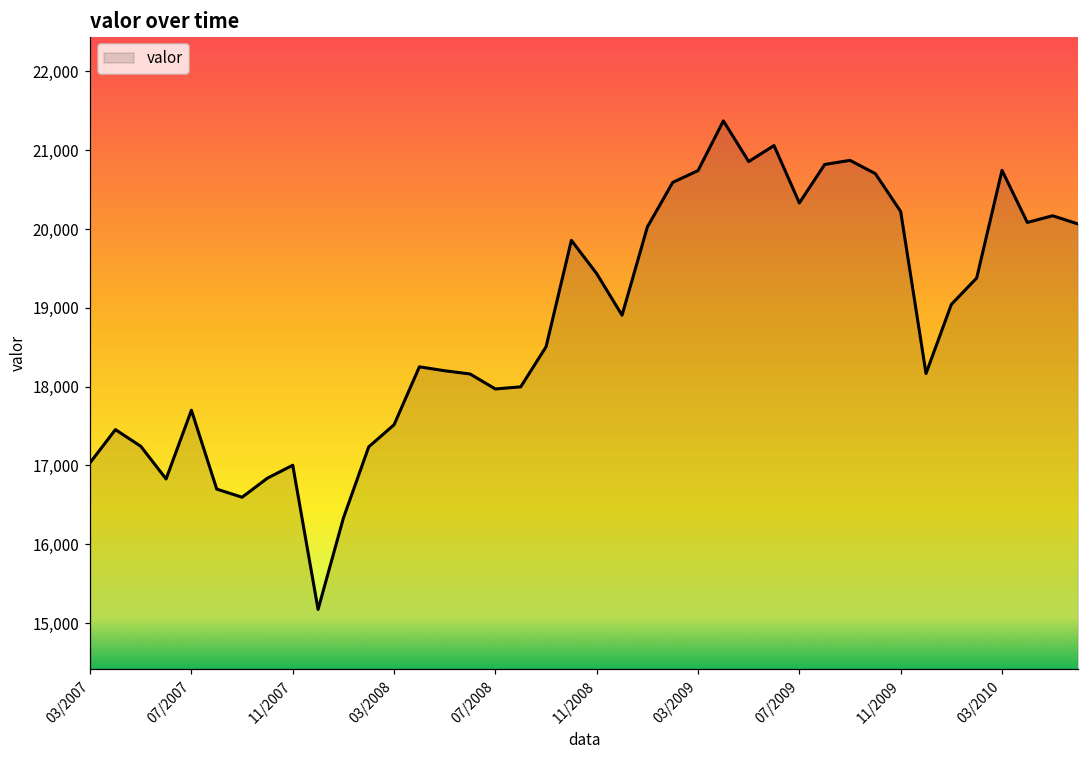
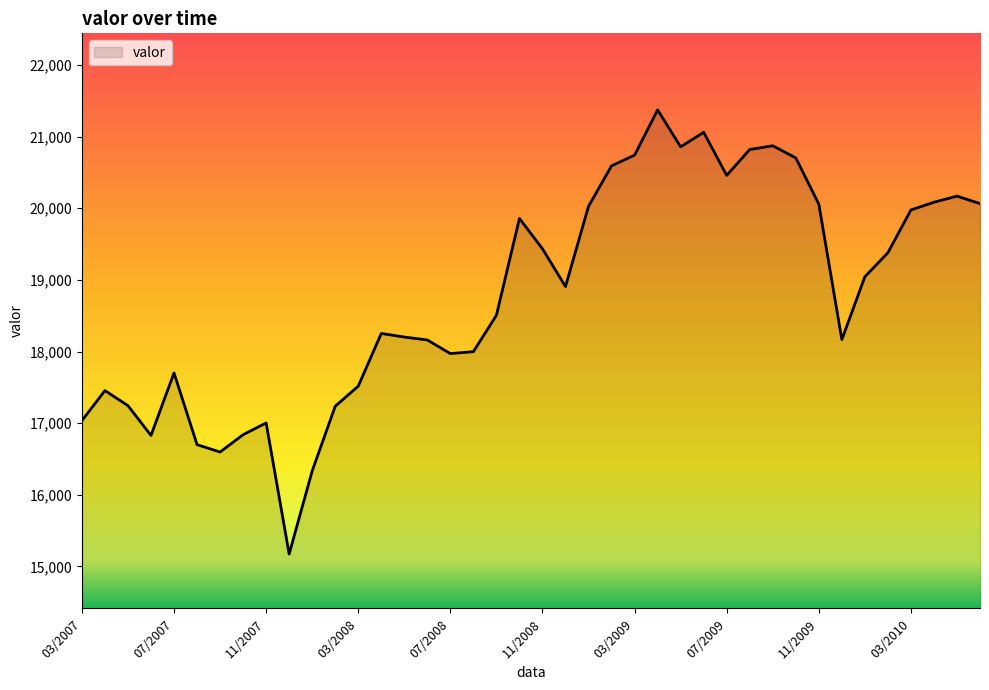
07/2009: 20,300 -> 20,500
11/2009: 20,200 -> 20,100
03/2010: 20,700 -> 20,000
